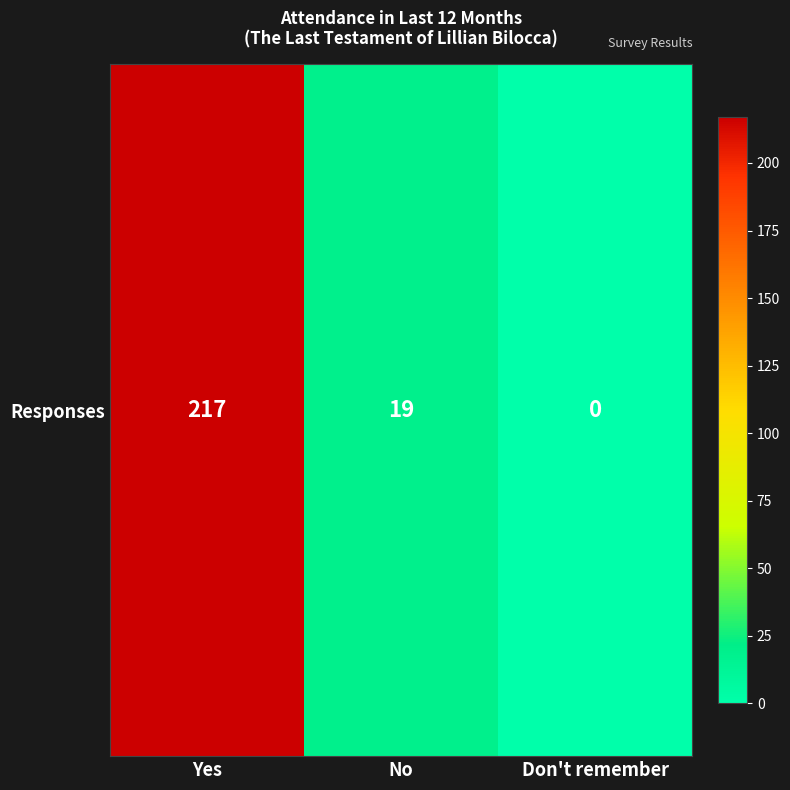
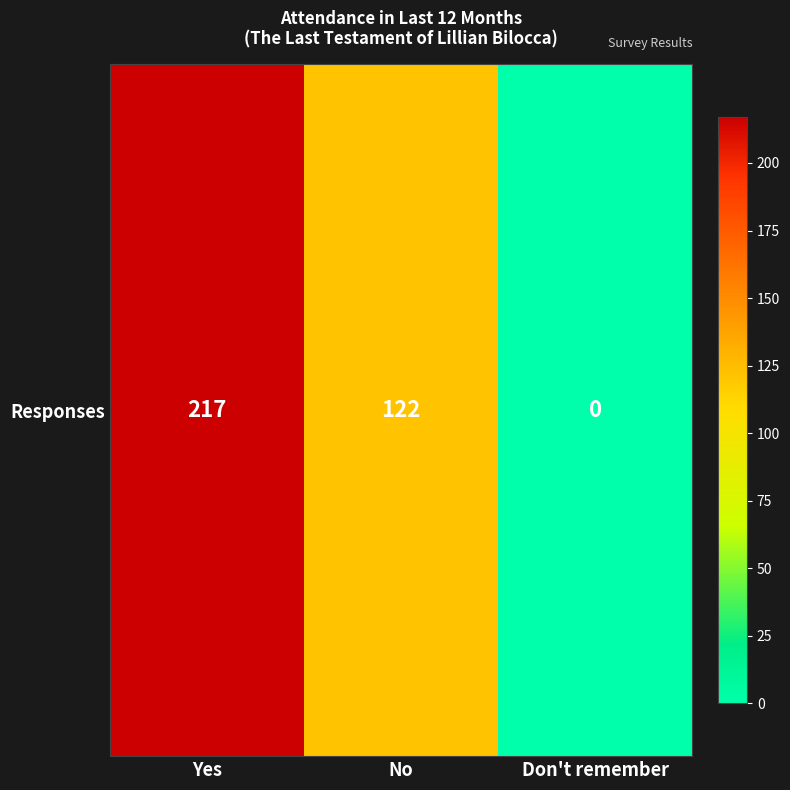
Responses, No: 19 -> 122
